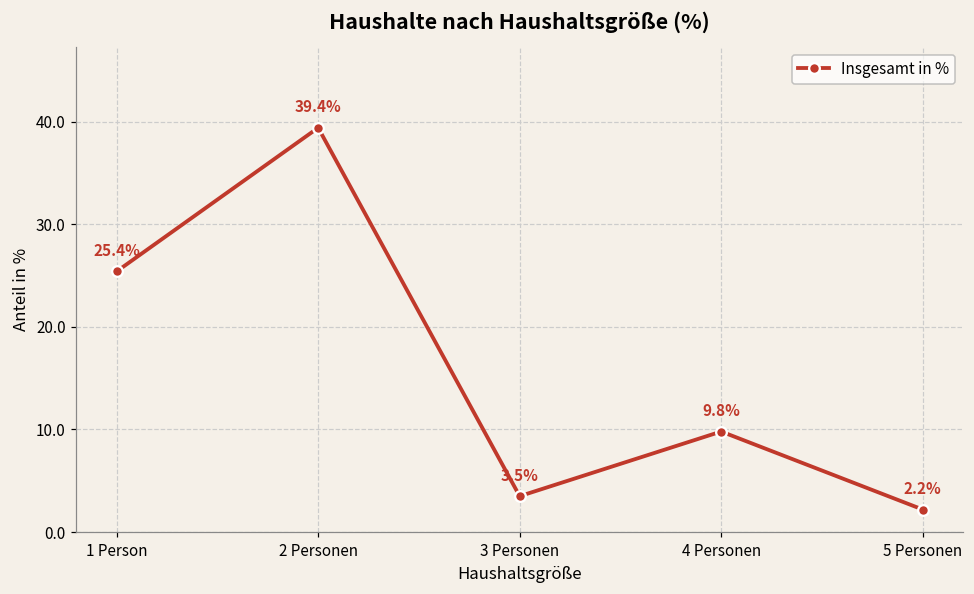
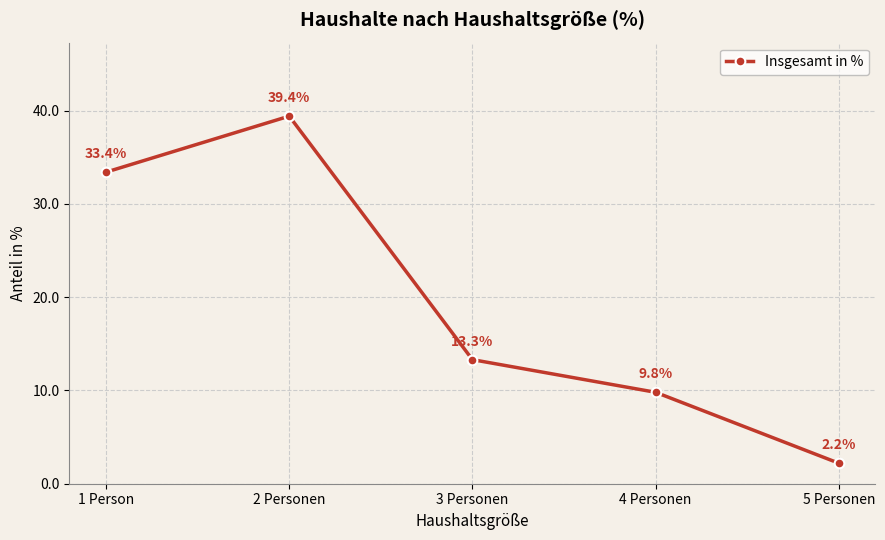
1 Person: 25.4% -> 33.4%
3 Personen: 3.5% -> 13.3%
